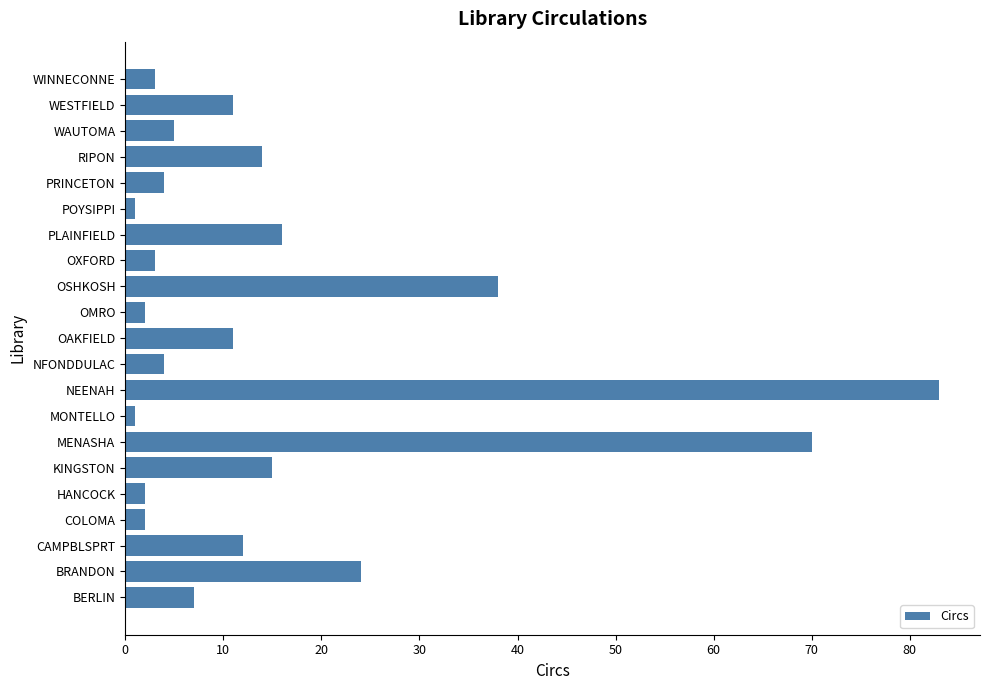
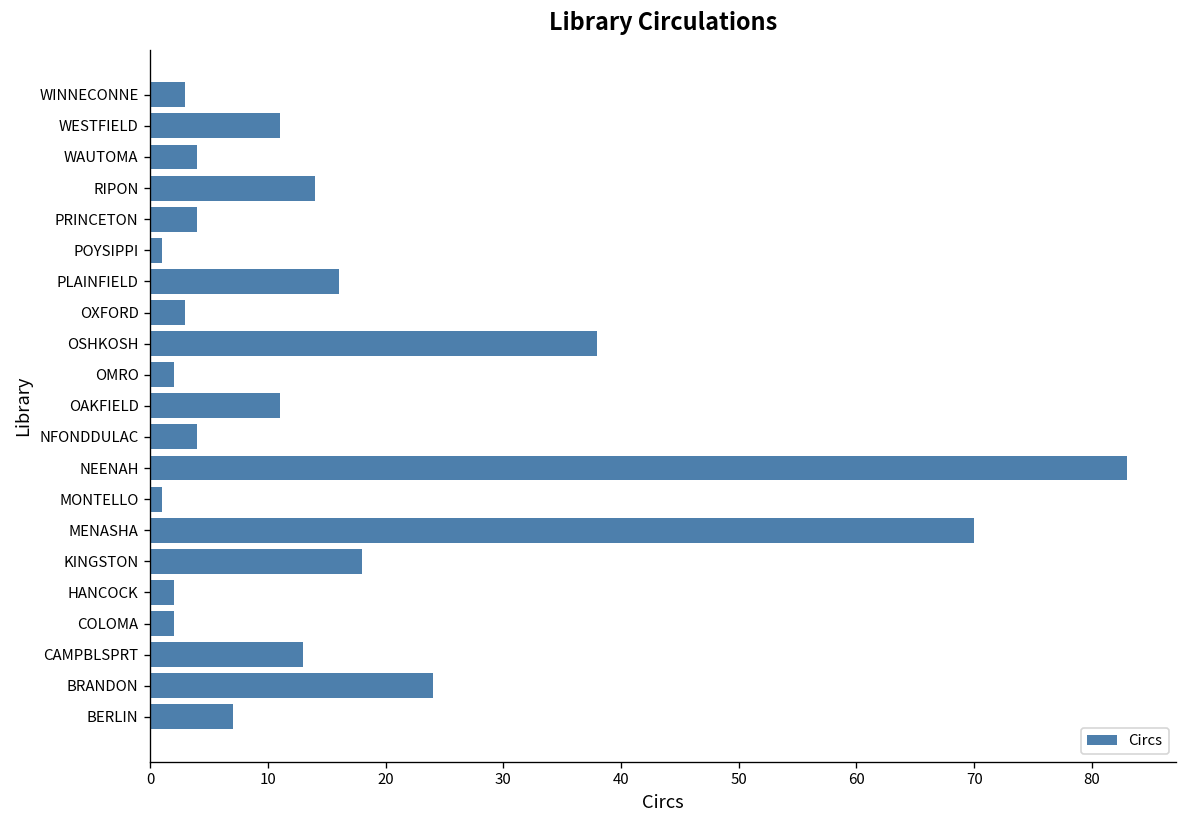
WAUTOMA: 5 -> 4
KINGSTON: 15 -> 18
CAMPBLSPRT: 12 -> 13
